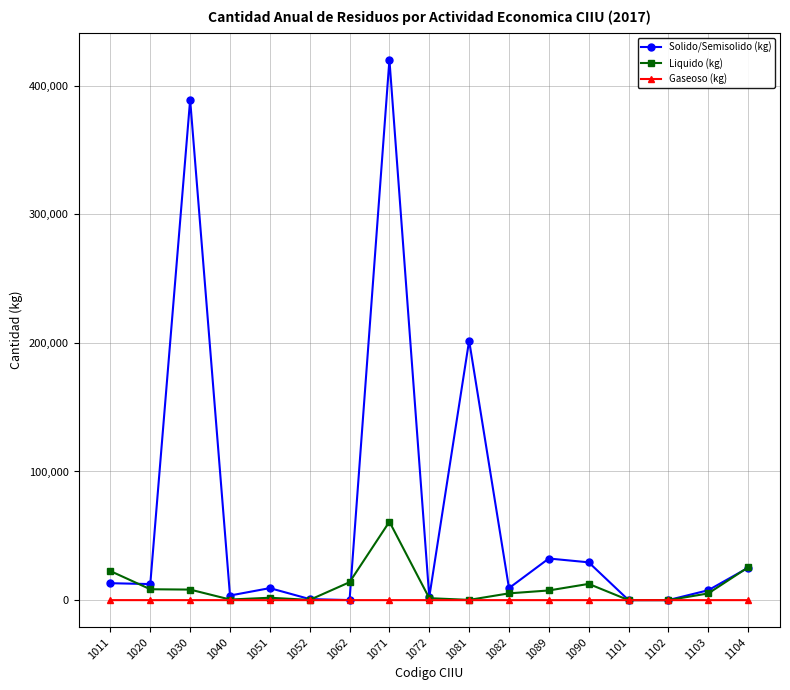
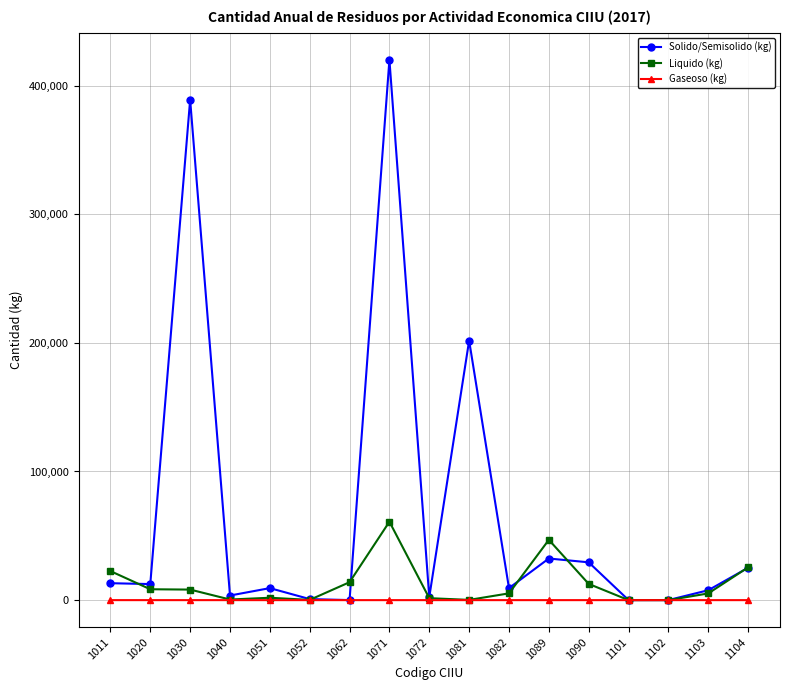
Liquido (kg), 1089: 8,000 -> 47,000
